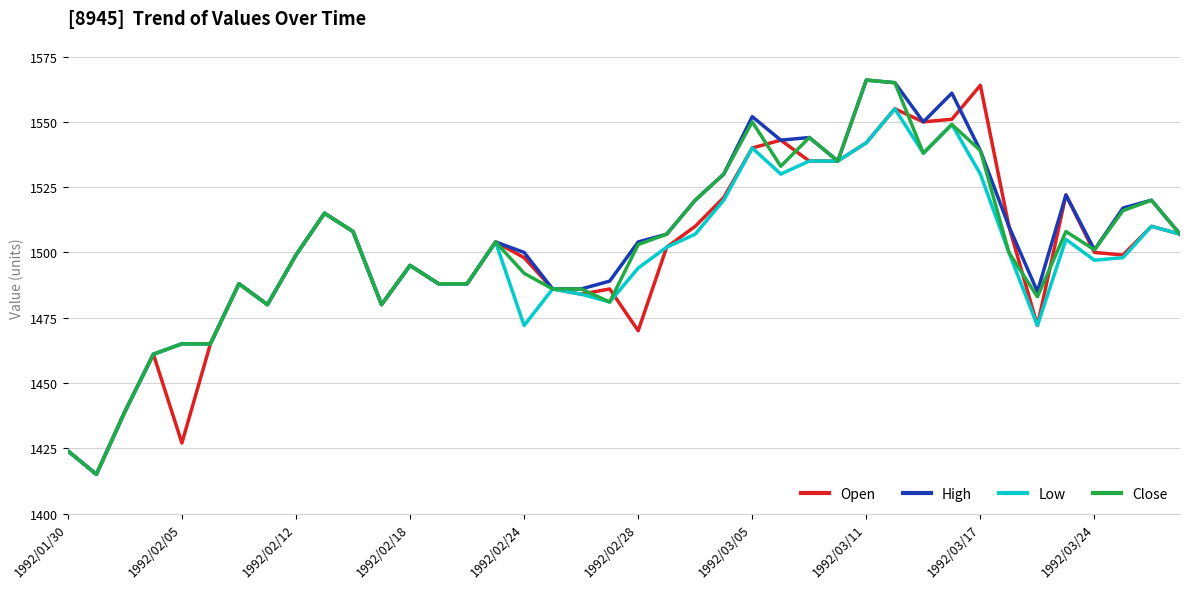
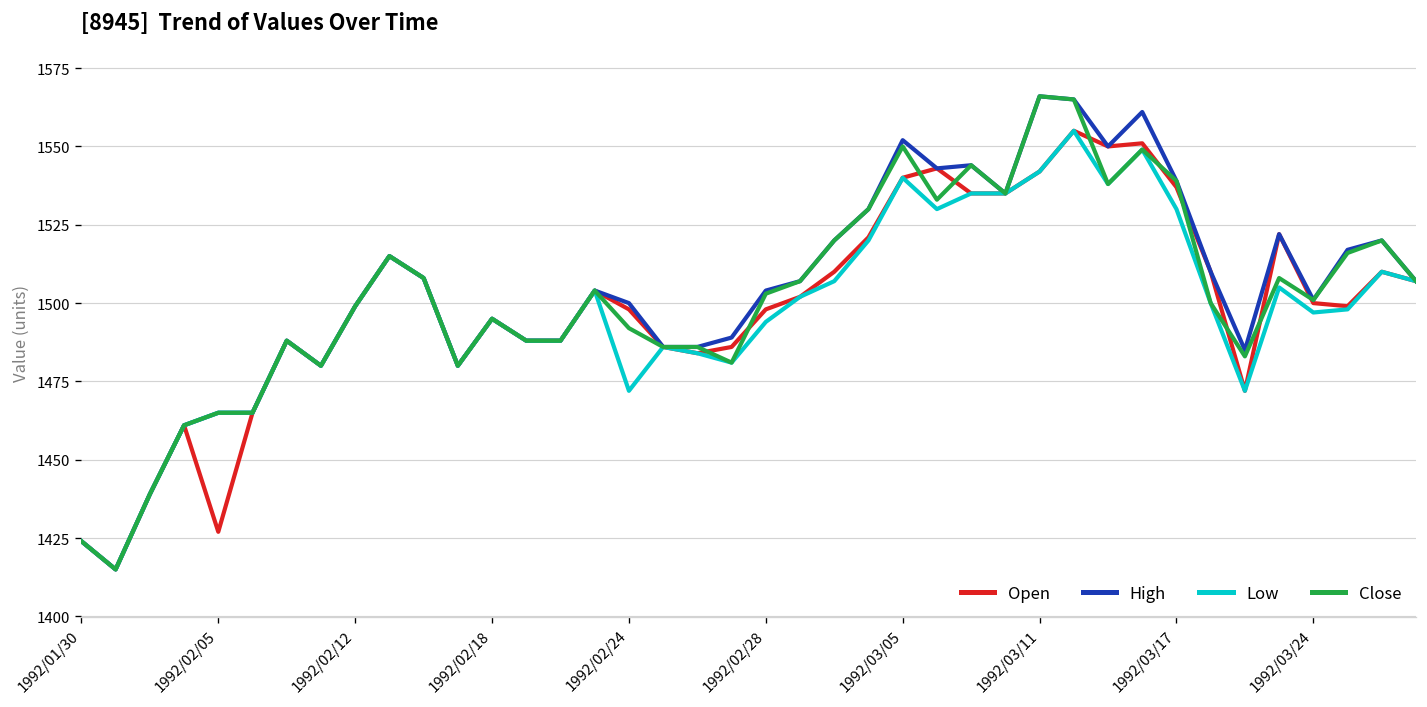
Open, 1992/02/28: 1470 -> 1498
Open, 1992/03/17: 1564 -> 1537
